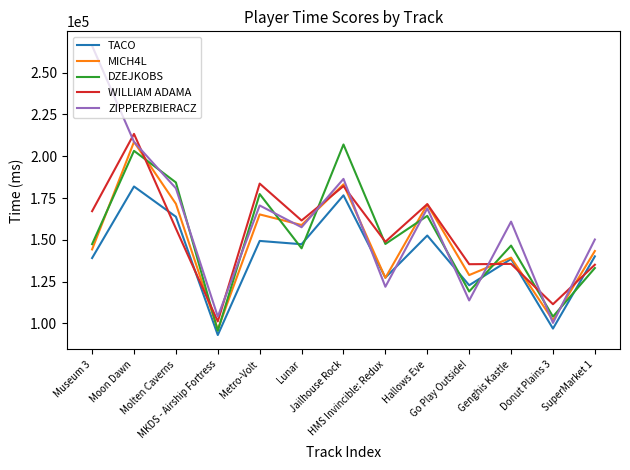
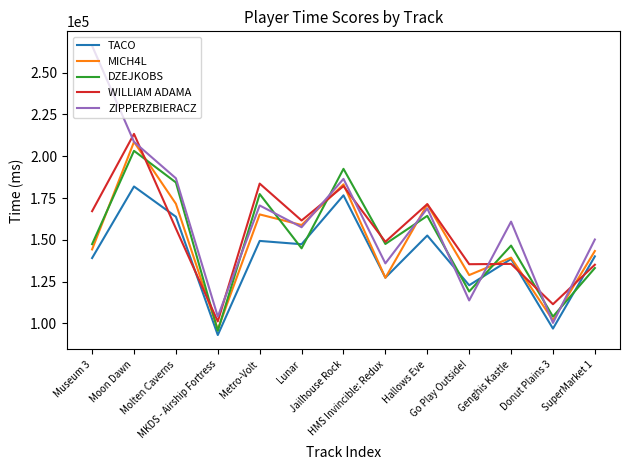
ZIPPERZBIERACZ, Molten Caverns: 181000 -> 187000
DZEJKOBS, Jailhouse Rock: 207000 -> 192000
ZIPPERZBIERACZ, HMS Invincible: Redux: 122000 -> 136000
